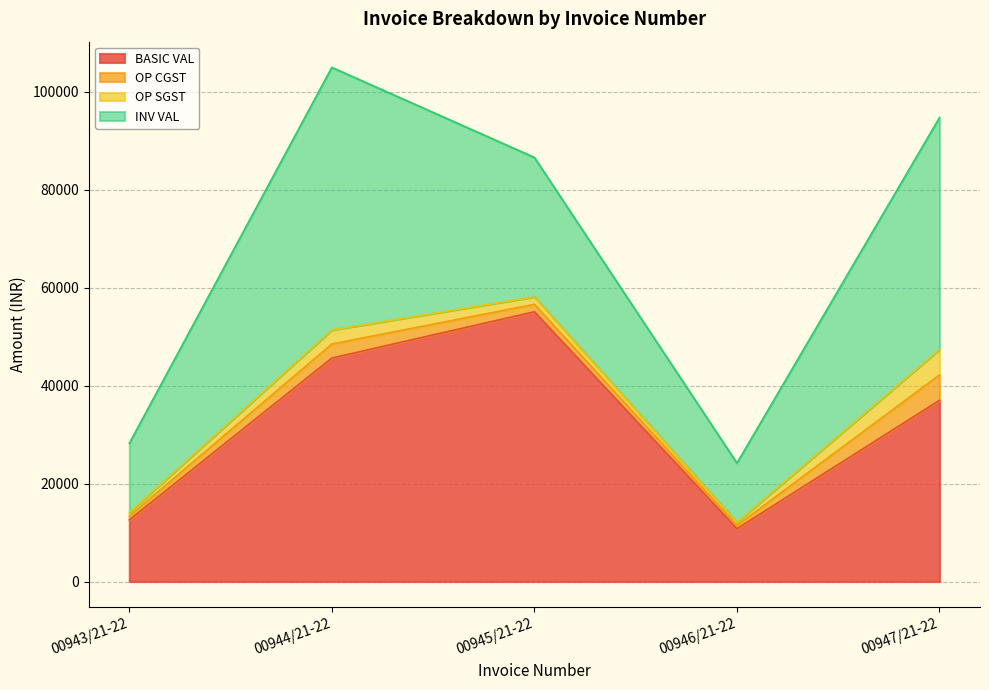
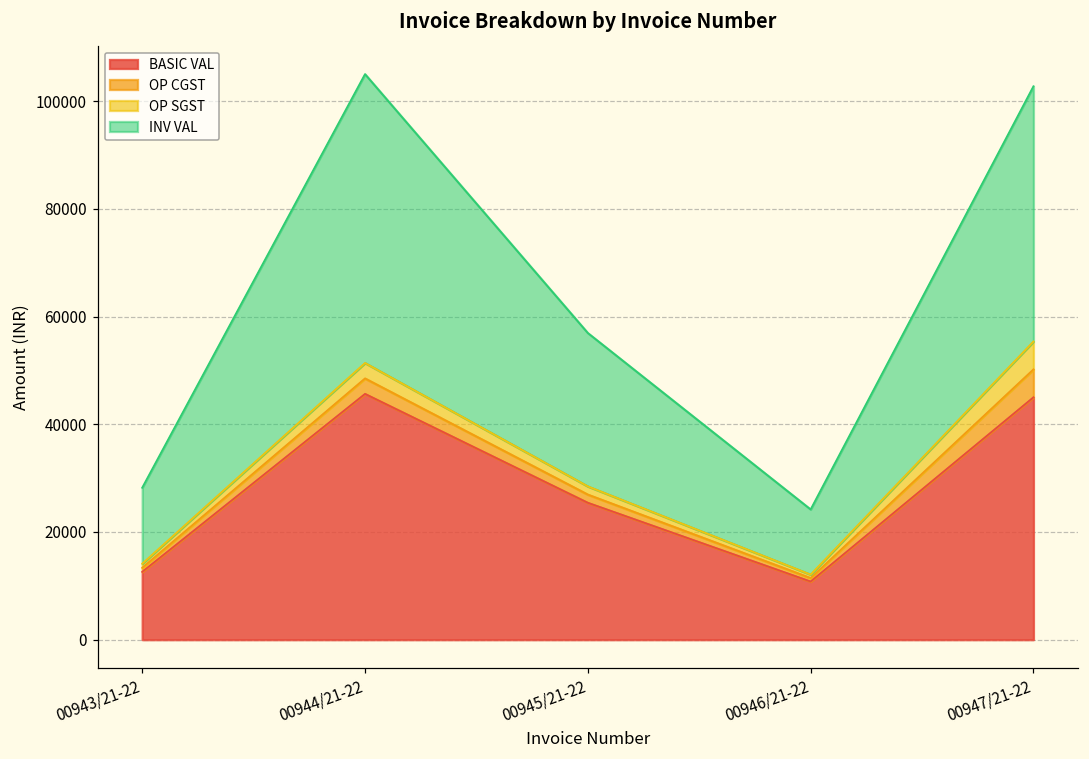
BASIC VAL, 00945/21-22: 55000 -> 25000
BASIC VAL, 00947/21-22: 37000 -> 45000
